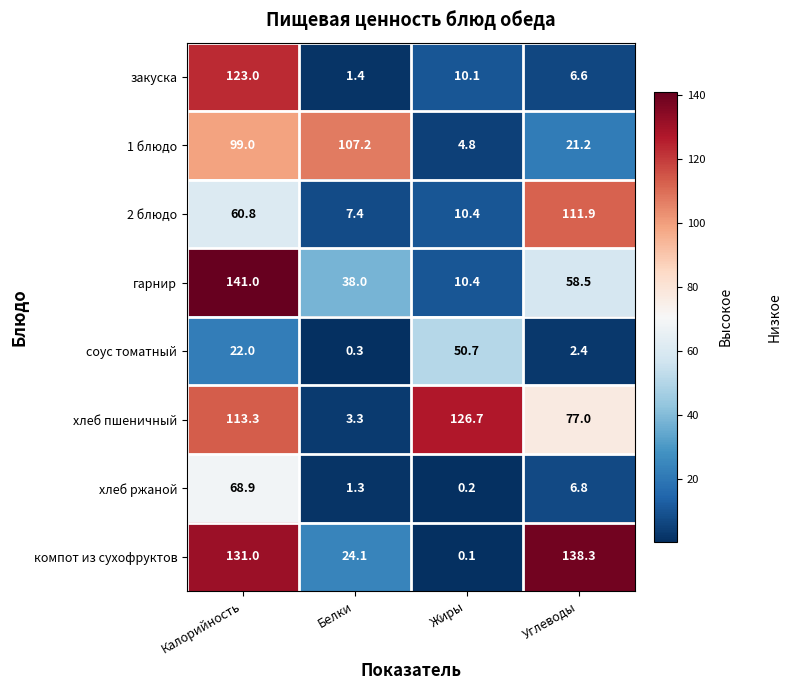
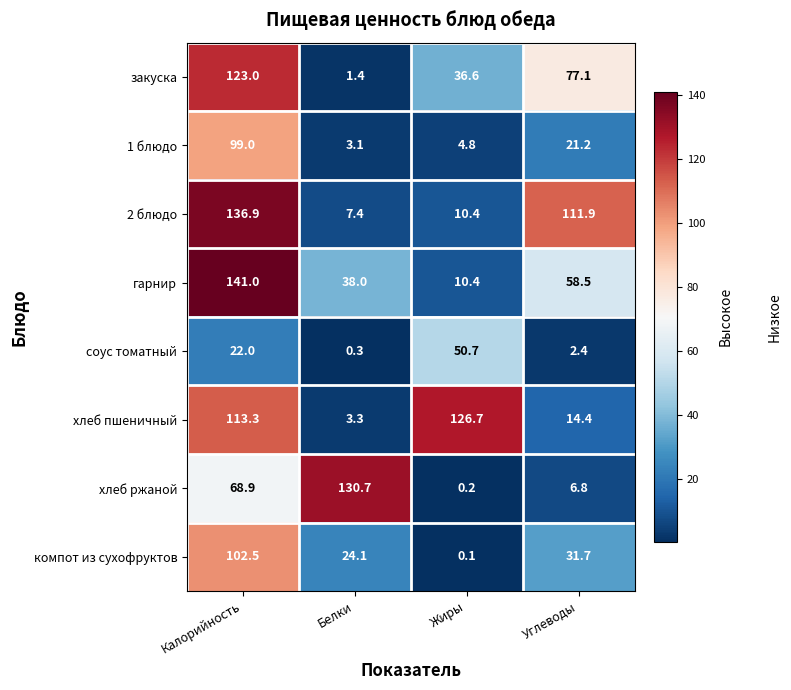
закуска, Жиры: 10.1 -> 36.6
закуска, Углеводы: 6.6 -> 77.1
1 блюдо, Белки: 107.2 -> 3.1
2 блюдо, Калорийность: 60.8 -> 136.9
хлеб пшеничный, Углеводы: 77.0 -> 14.4
хлеб ржаной, Белки: 1.3 -> 130.7
компот из сухофруктов, Калорийность: 131.0 -> 102.5
компот из сухофруктов, Углеводы: 138.3 -> 31.7
